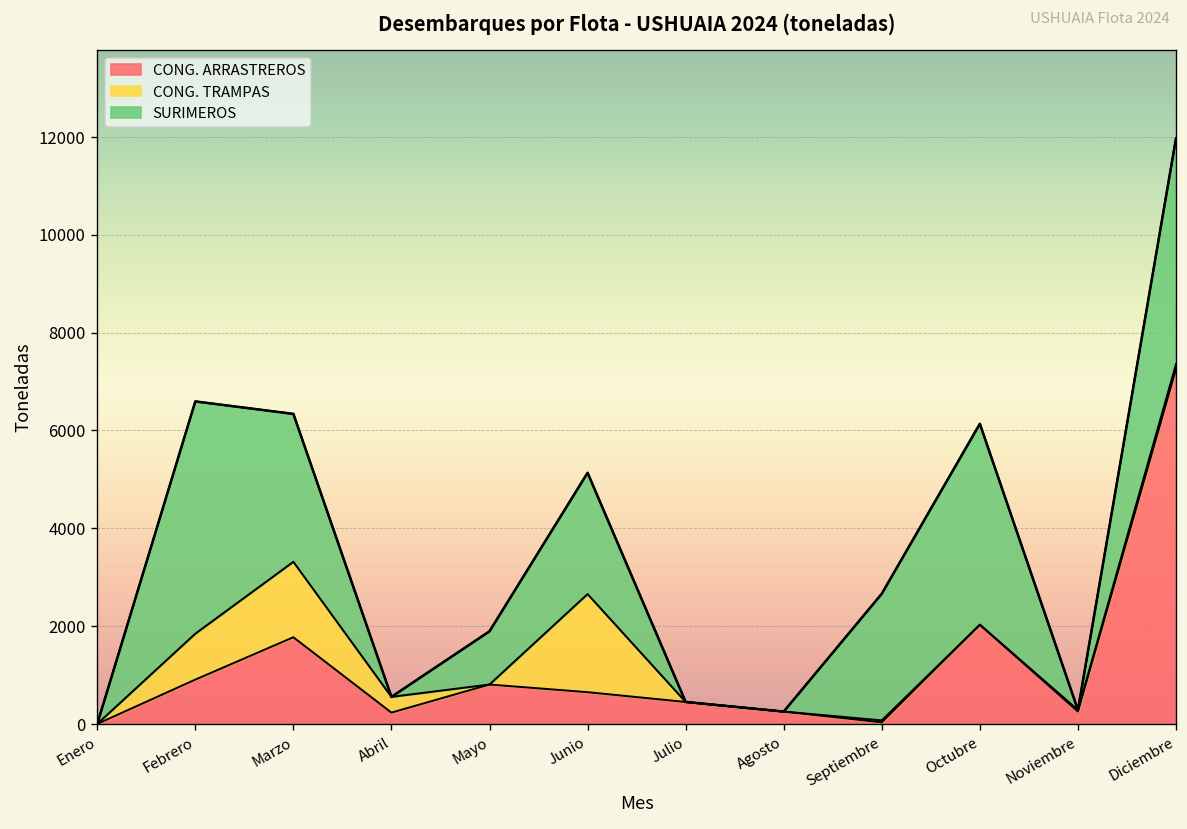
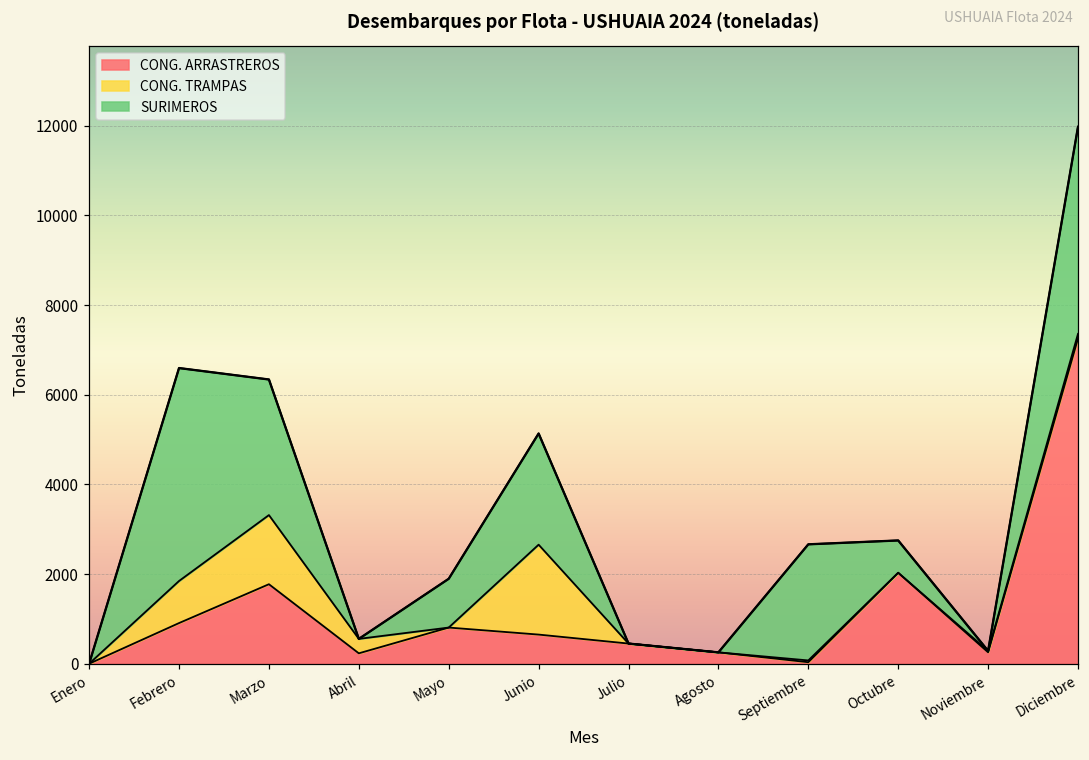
SURIMEROS, Octubre: 4100 -> 700
